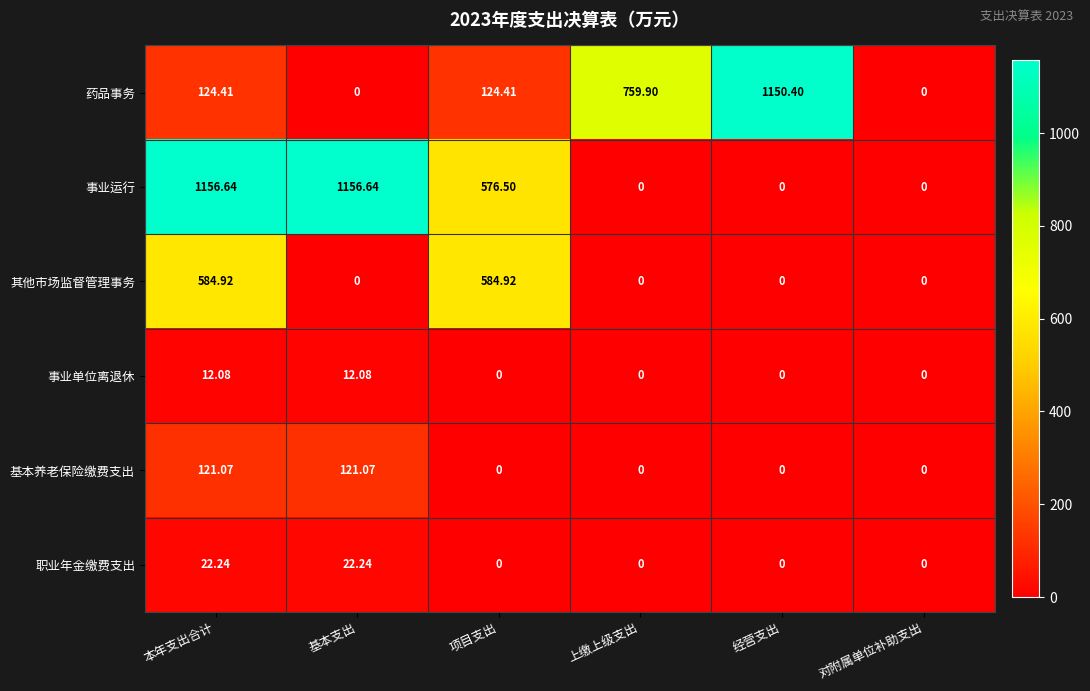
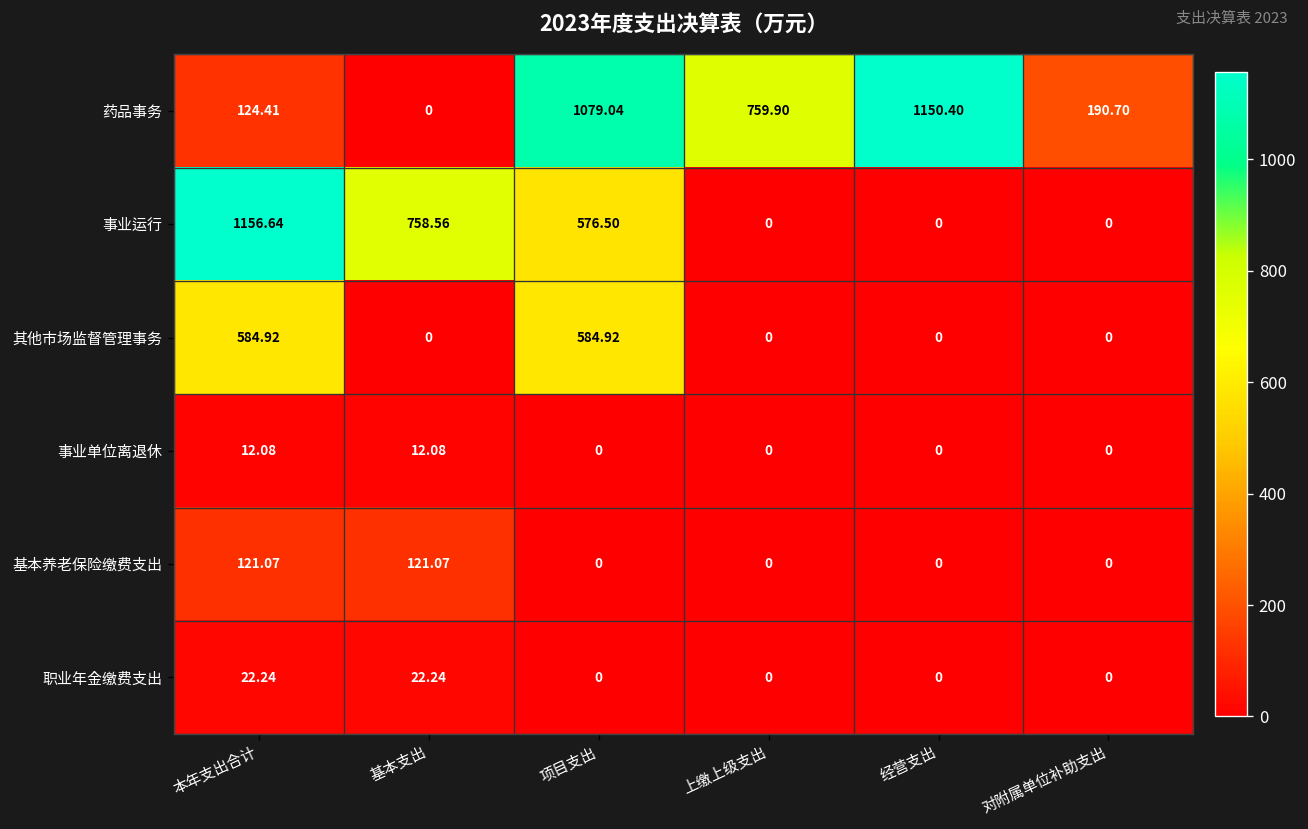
药品事务, 项目支出: 124.41 -> 1079.04
药品事务, 对附属单位补助支出: 0 -> 190.70
事业运行, 基本支出: 1156.64 -> 758.56
